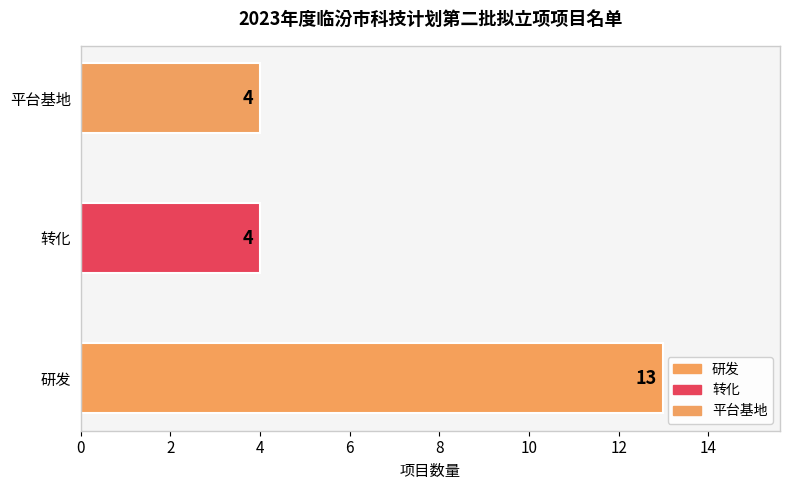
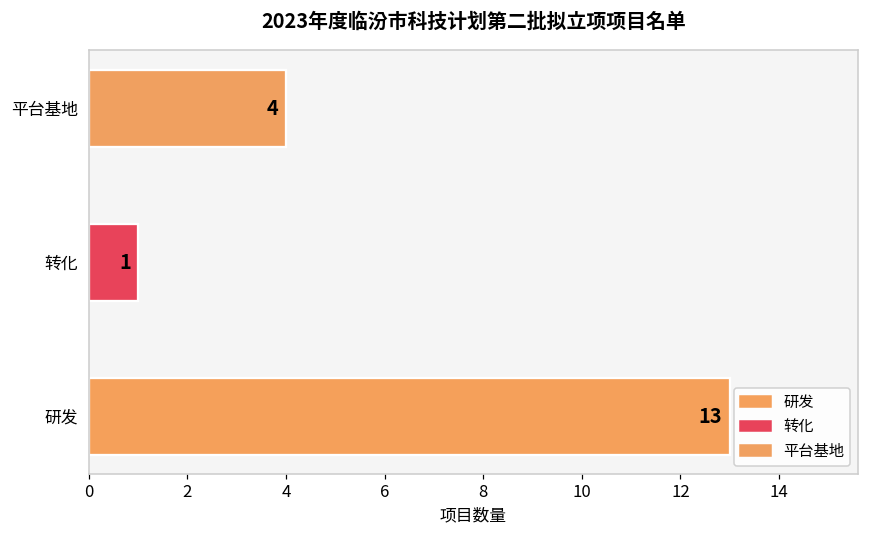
转化: 4 -> 1
